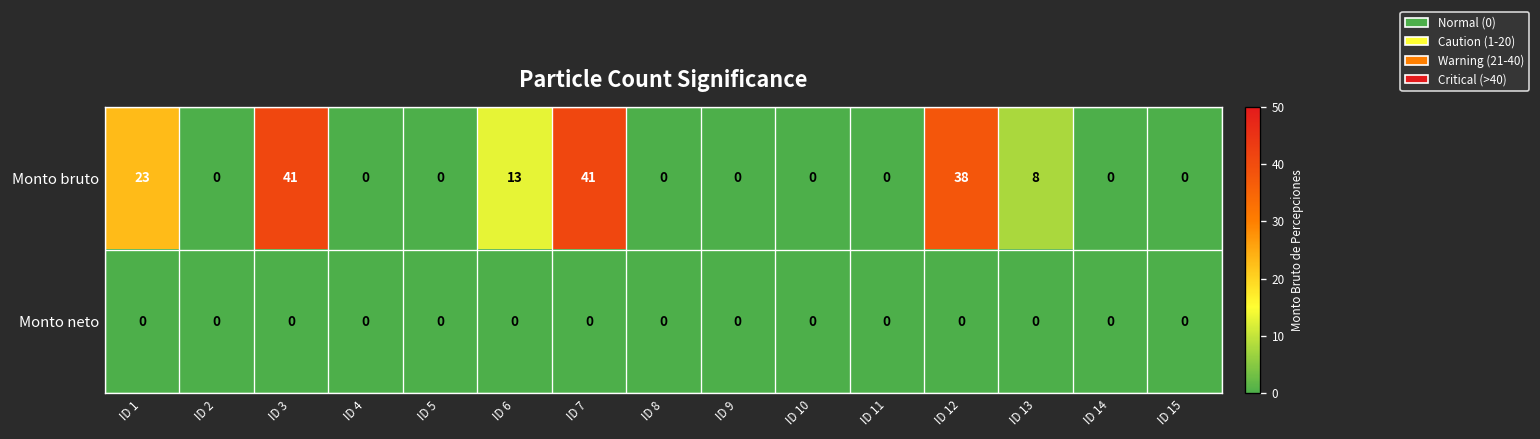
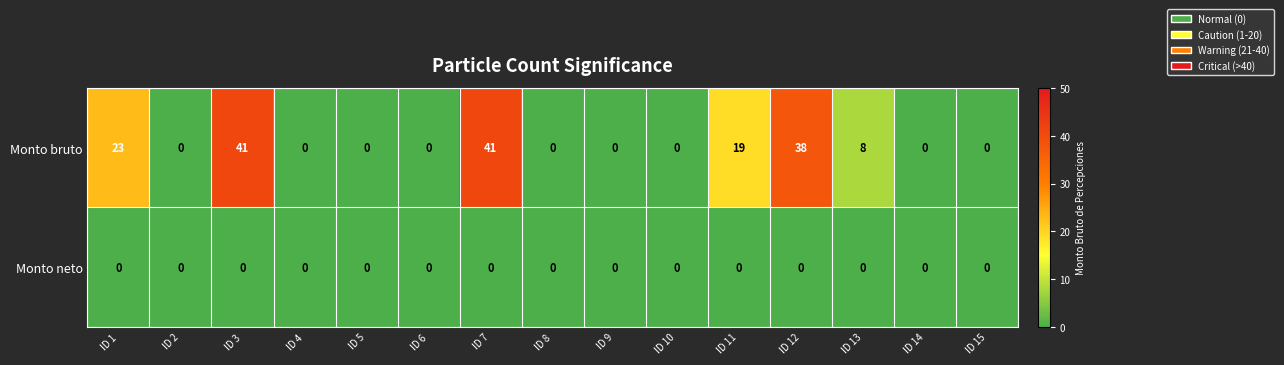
Monto bruto, ID 6: 13 -> 0
Monto bruto, ID 11: 0 -> 19
